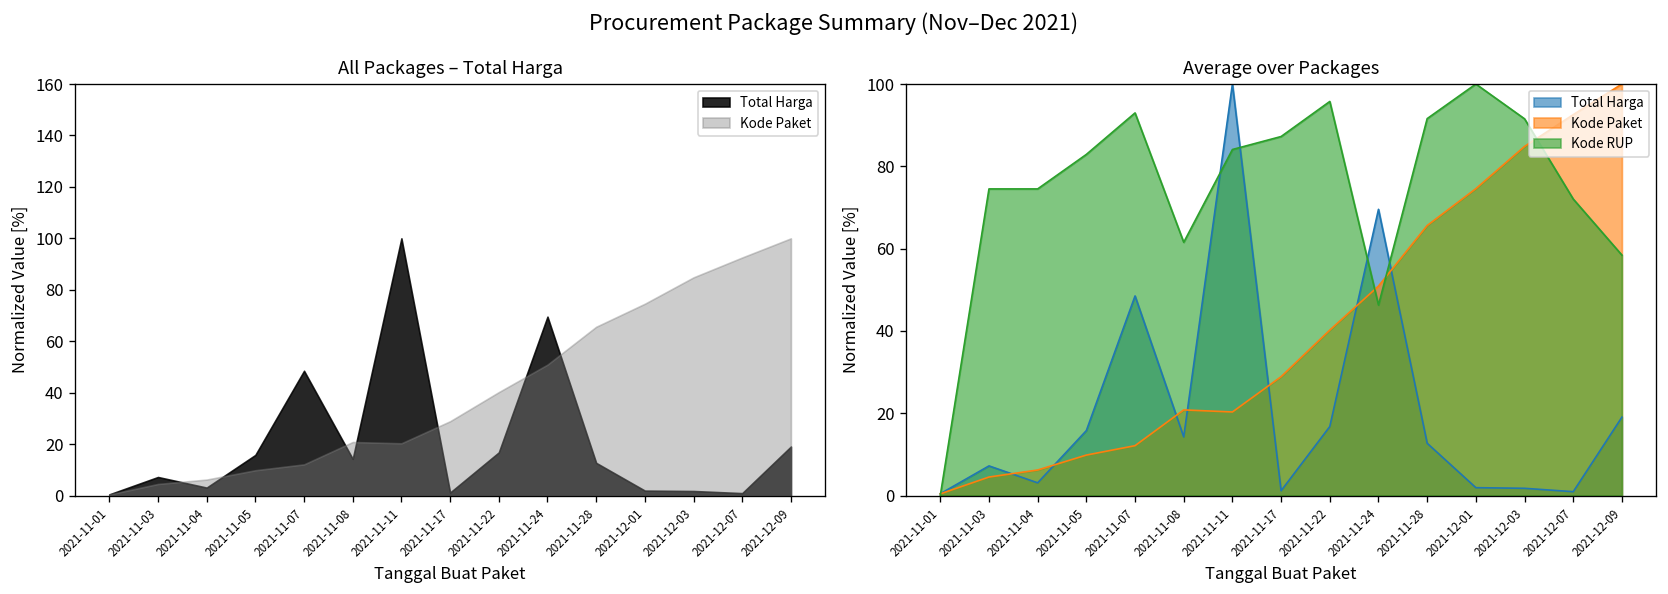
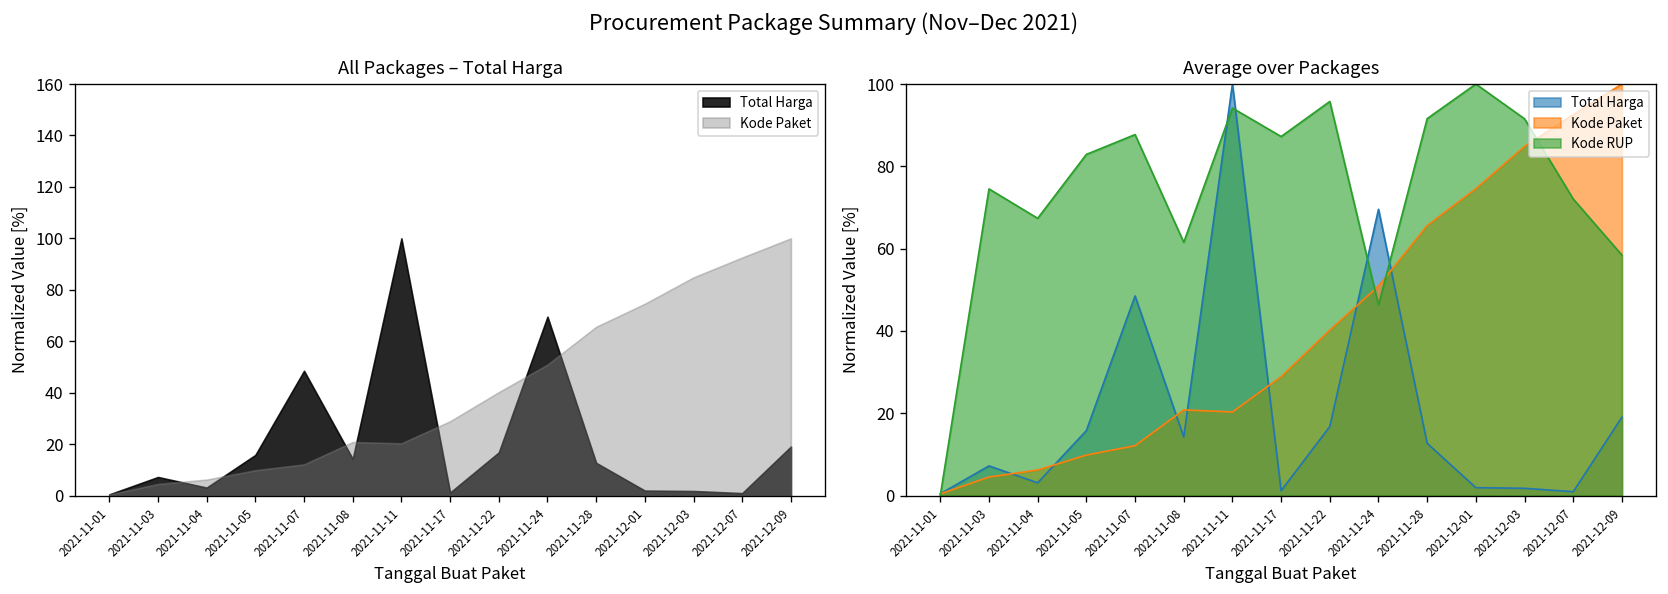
Average over Packages, Kode RUP, 2021-11-04: 75 -> 67
Average over Packages, Kode RUP, 2021-11-07: 93 -> 88
Average over Packages, Kode RUP, 2021-11-11: 84 -> 94
